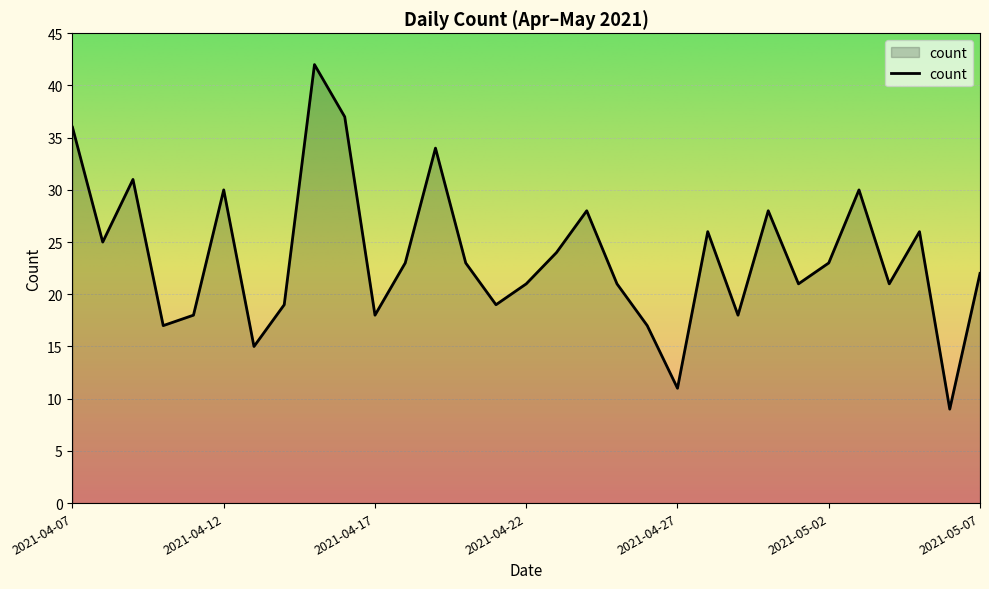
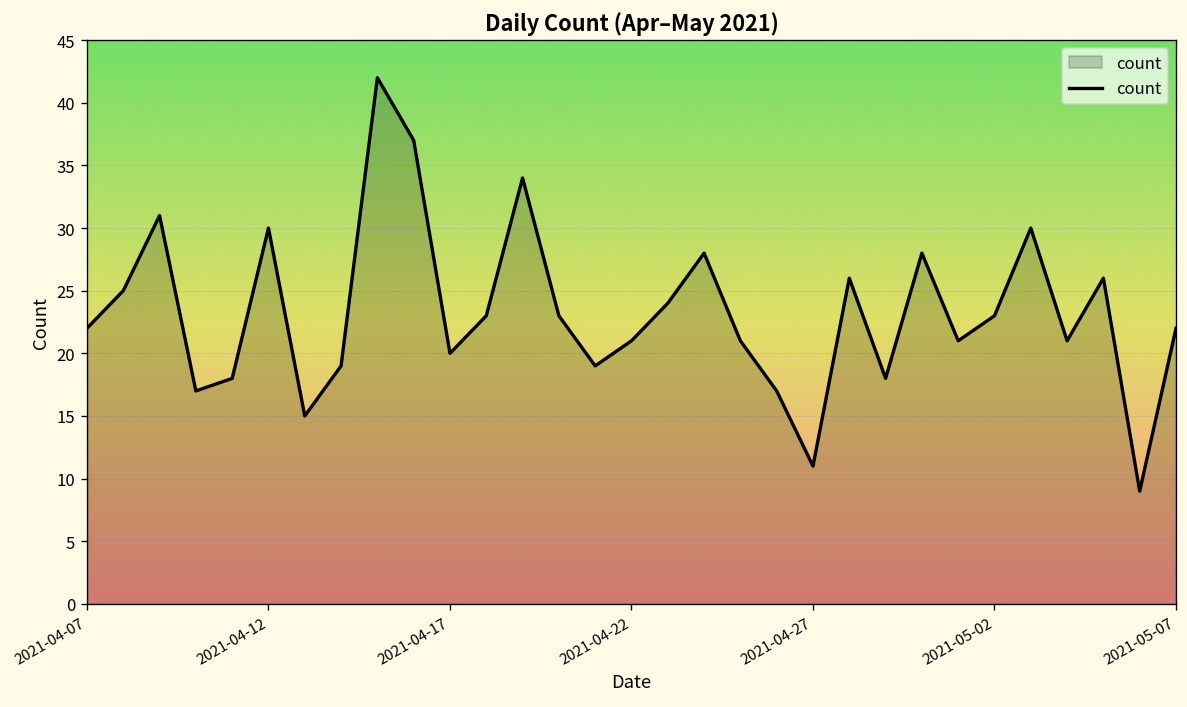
2021-04-07: 36 -> 22
2021-04-17: 18 -> 20
